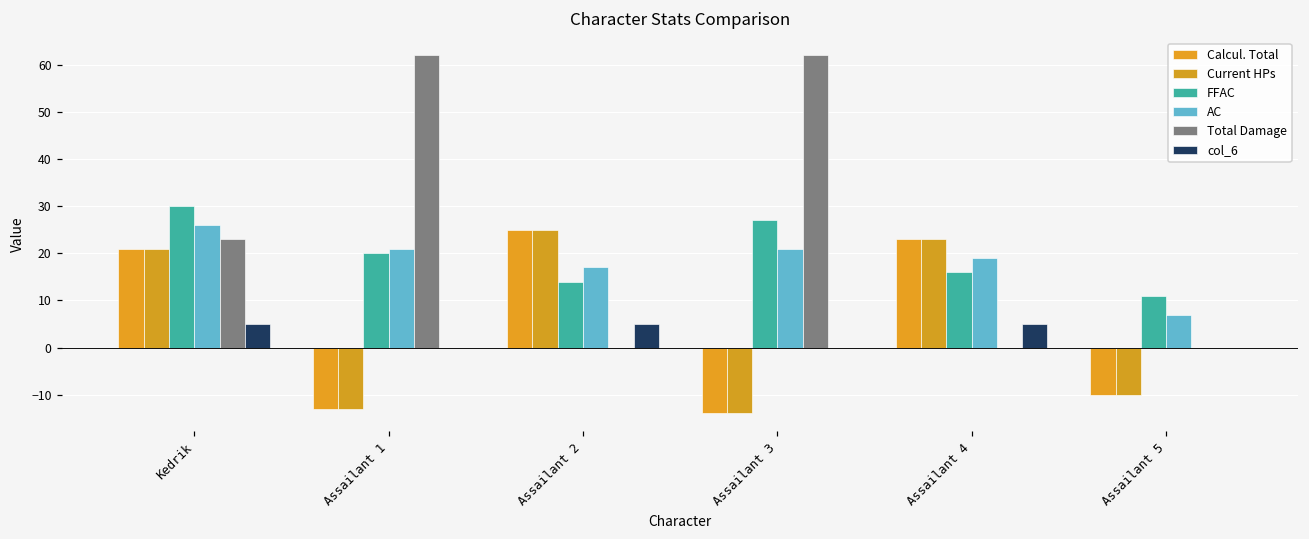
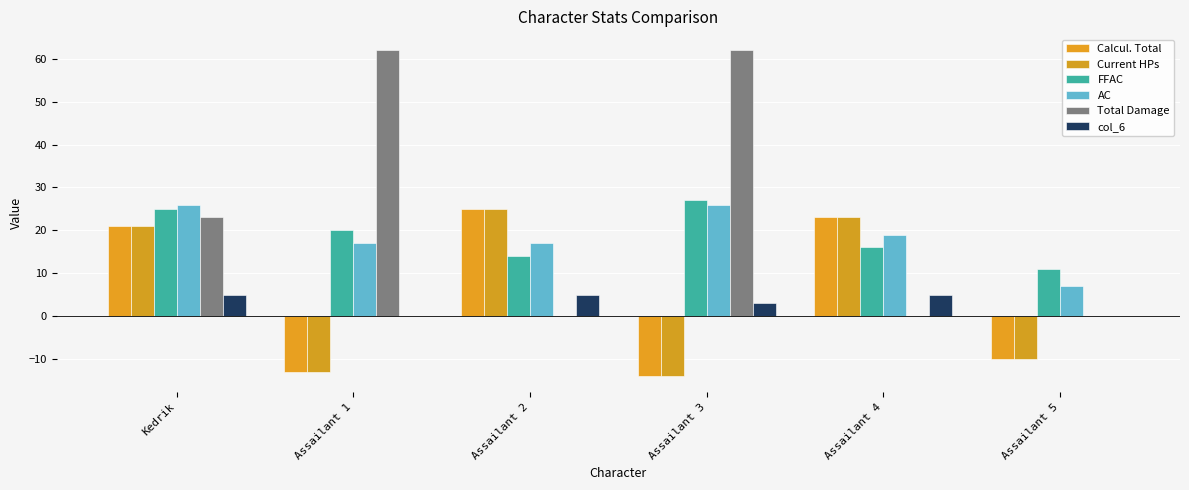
FFAC, Kedrik: 30 -> 25
AC, Assailant 1: 21 -> 17
AC, Assailant 3: 21 -> 26
col_6, Assailant 3: 0 -> 3
